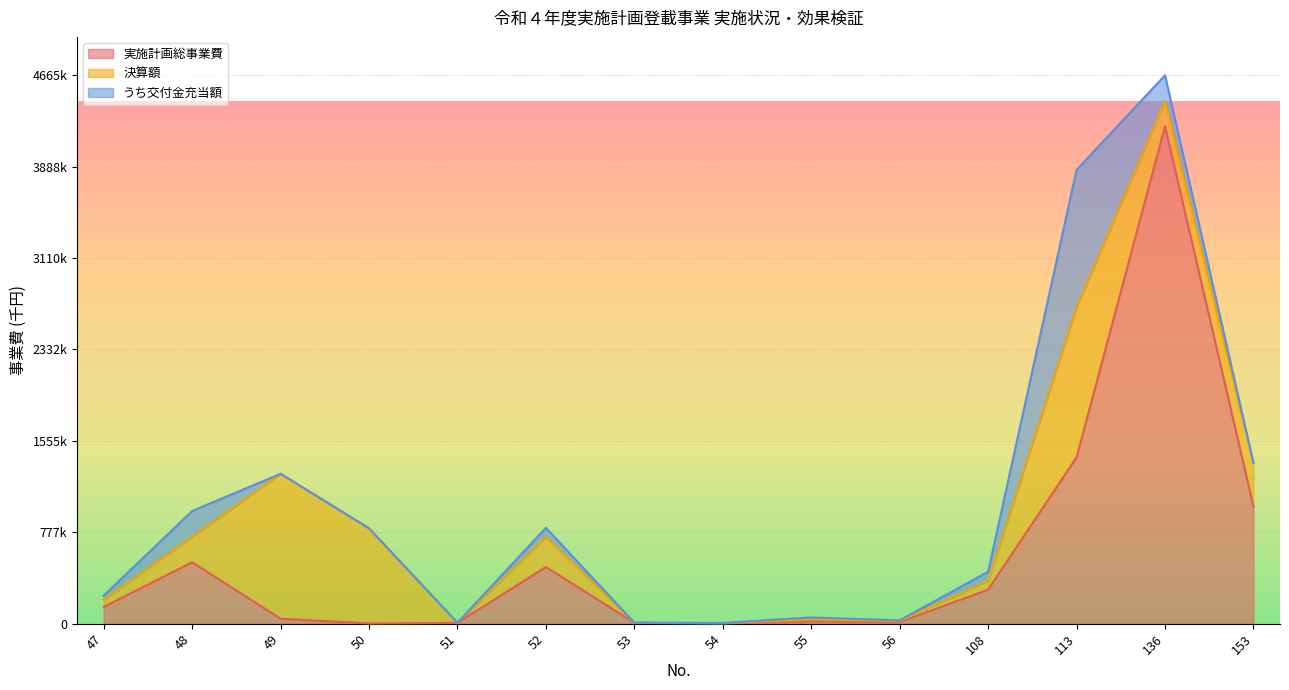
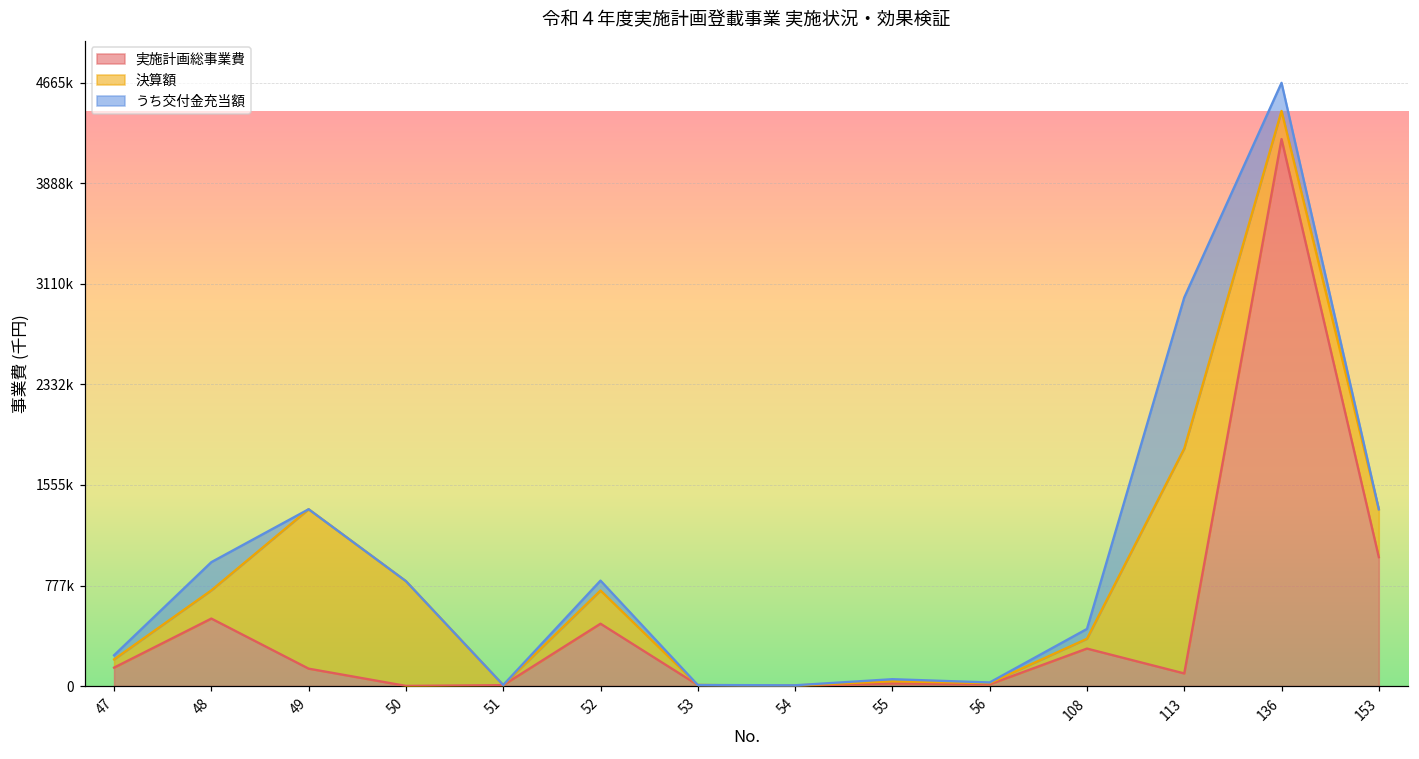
実施計画総事業費, 49: 40000 -> 130000
実施計画総事業費, 113: 1420000 -> 100000
決算額, 113: 1280000 -> 1740000
